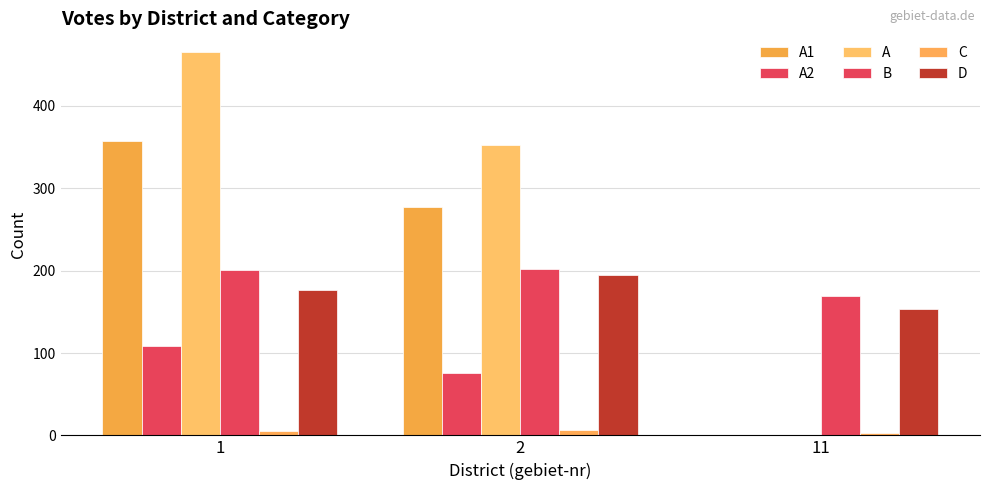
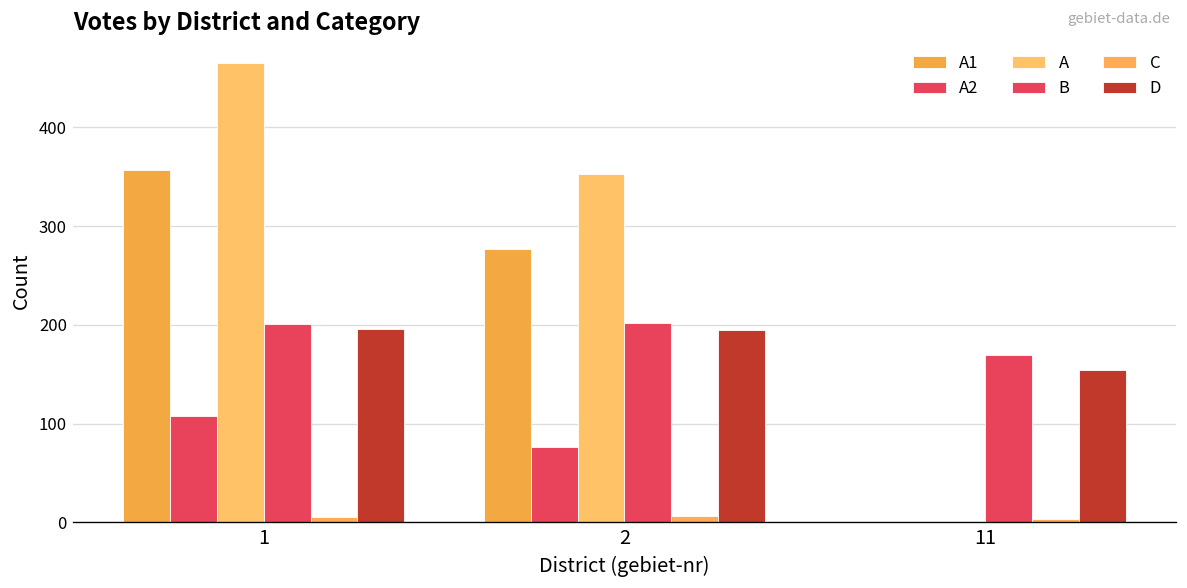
D, 1: 180 -> 200
